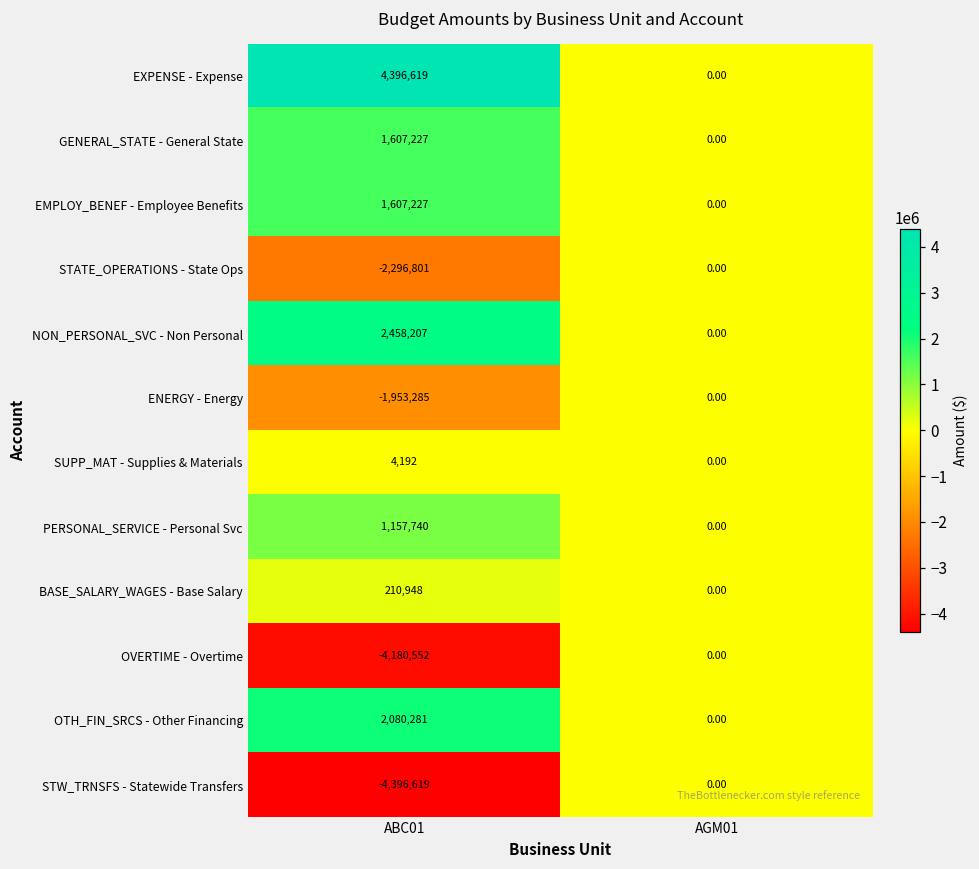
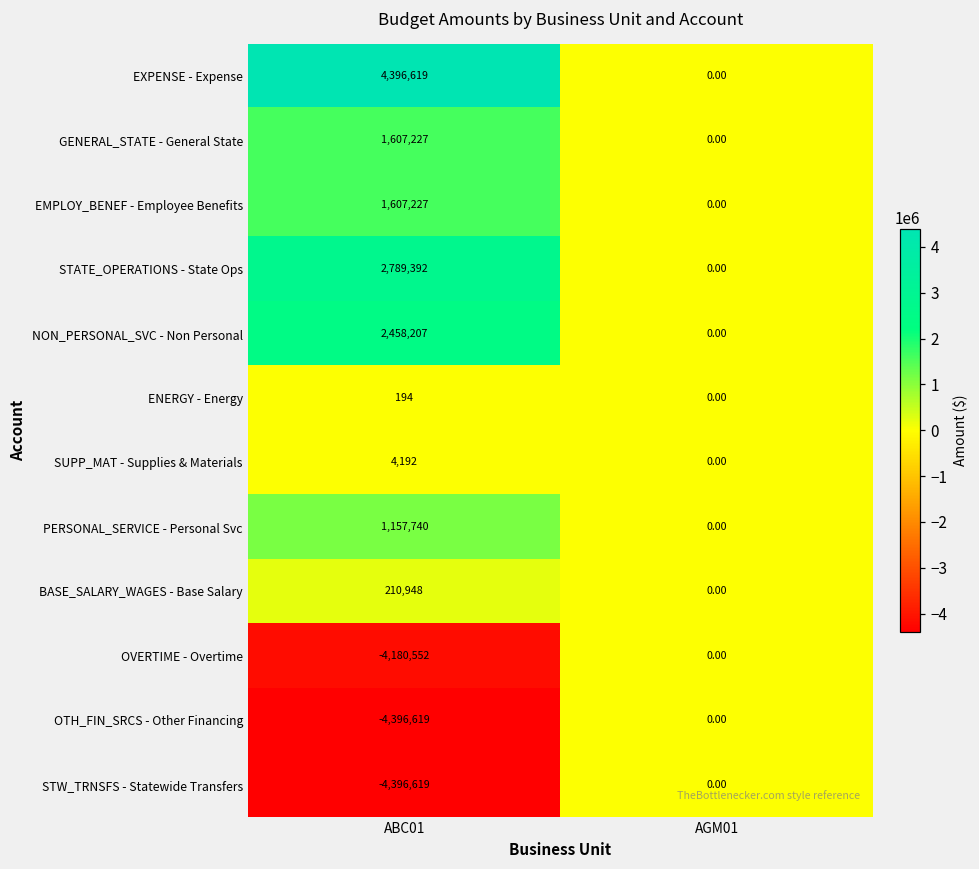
STATE_OPERATIONS - State Ops, ABC01: -2,296,801 -> 2,789,392
ENERGY - Energy, ABC01: -1,953,285 -> 194
OTH_FIN_SRCS - Other Financing, ABC01: 2,080,281 -> -4,396,619
